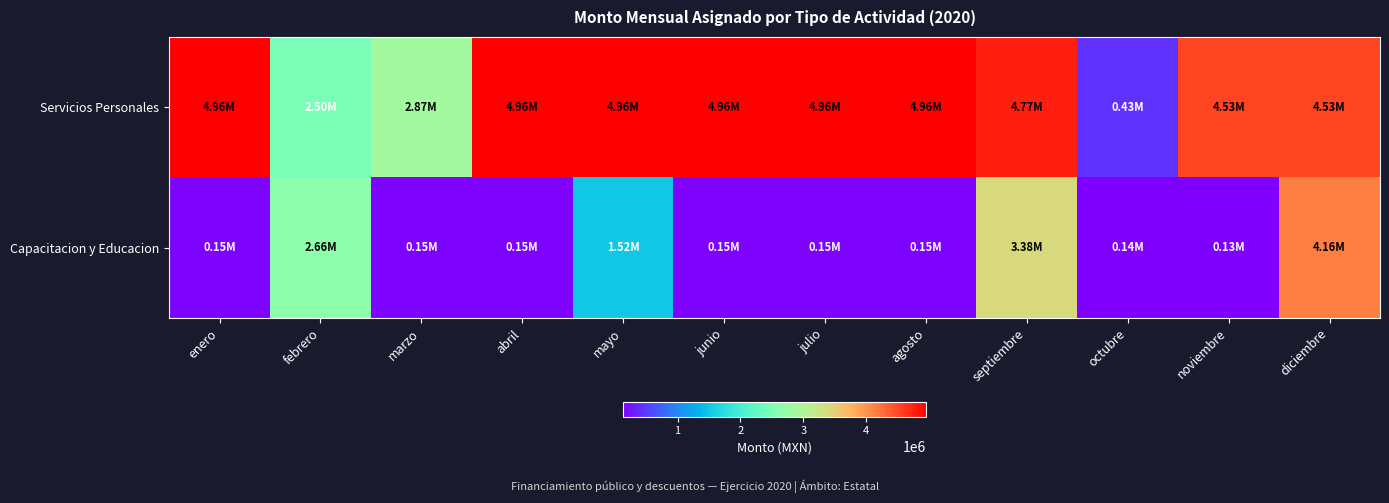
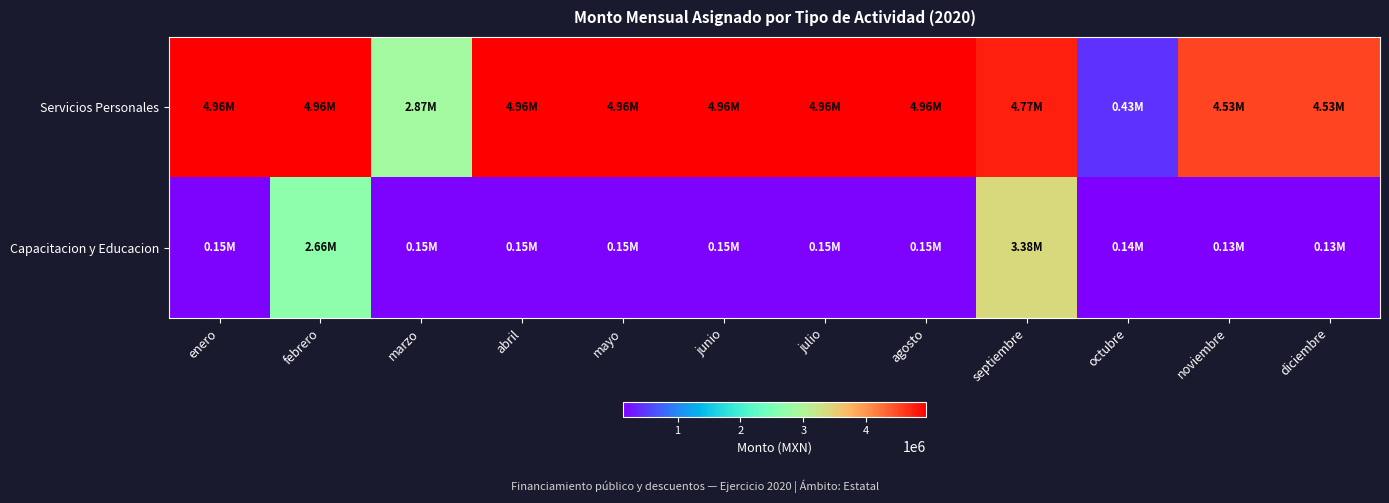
Servicios Personales, febrero: 2.50M -> 4.96M
Capacitacion y Educacion, mayo: 1.52M -> 0.15M
Capacitacion y Educacion, diciembre: 4.16M -> 0.13M
